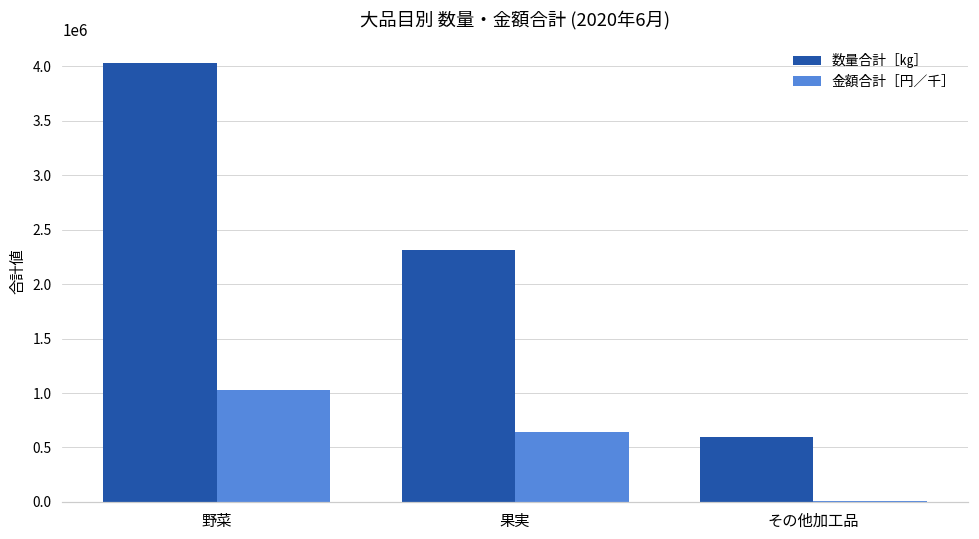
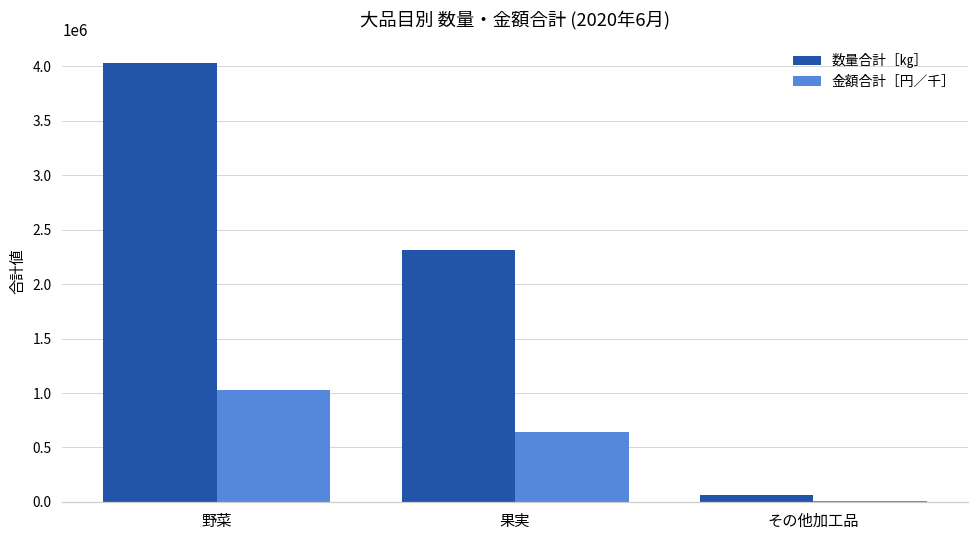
数量合計［㎏］, その他加工品: 600000 -> 100000
